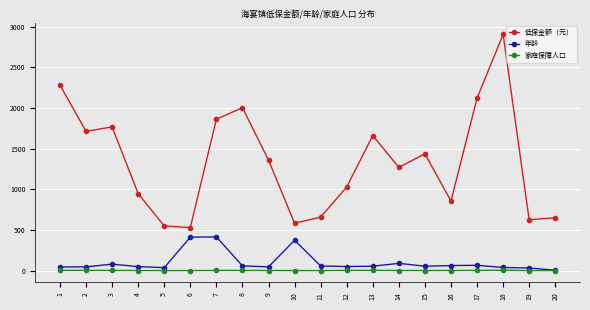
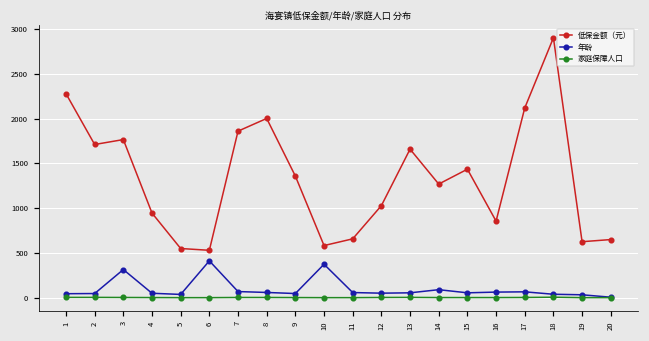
年龄, 3: 100 -> 300
年龄, 7: 400 -> 100
